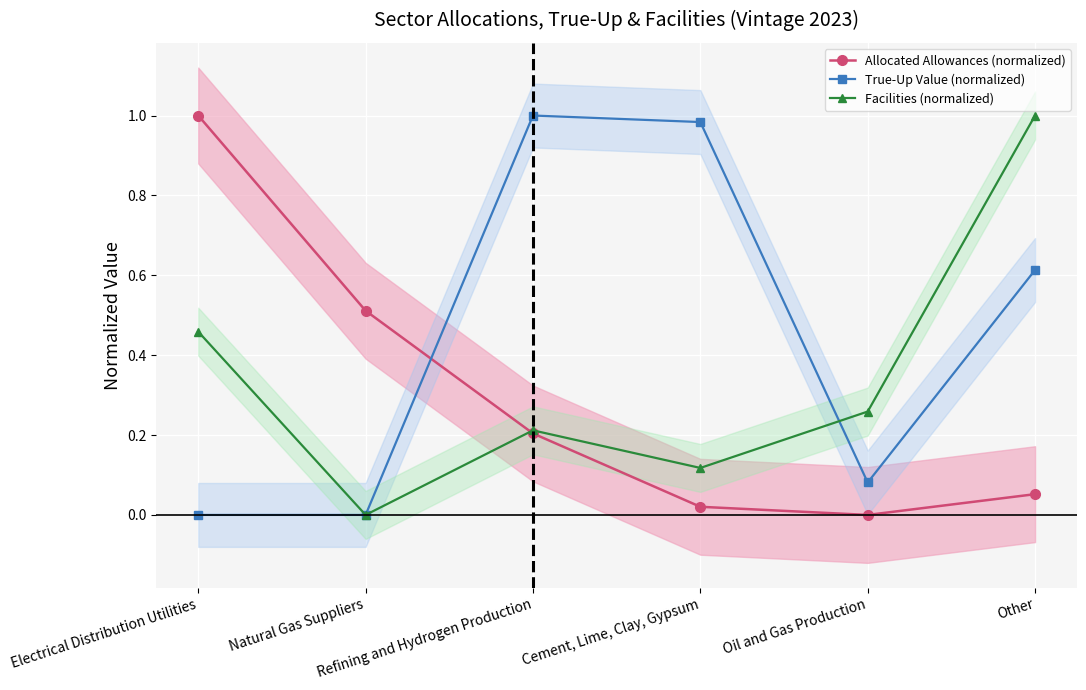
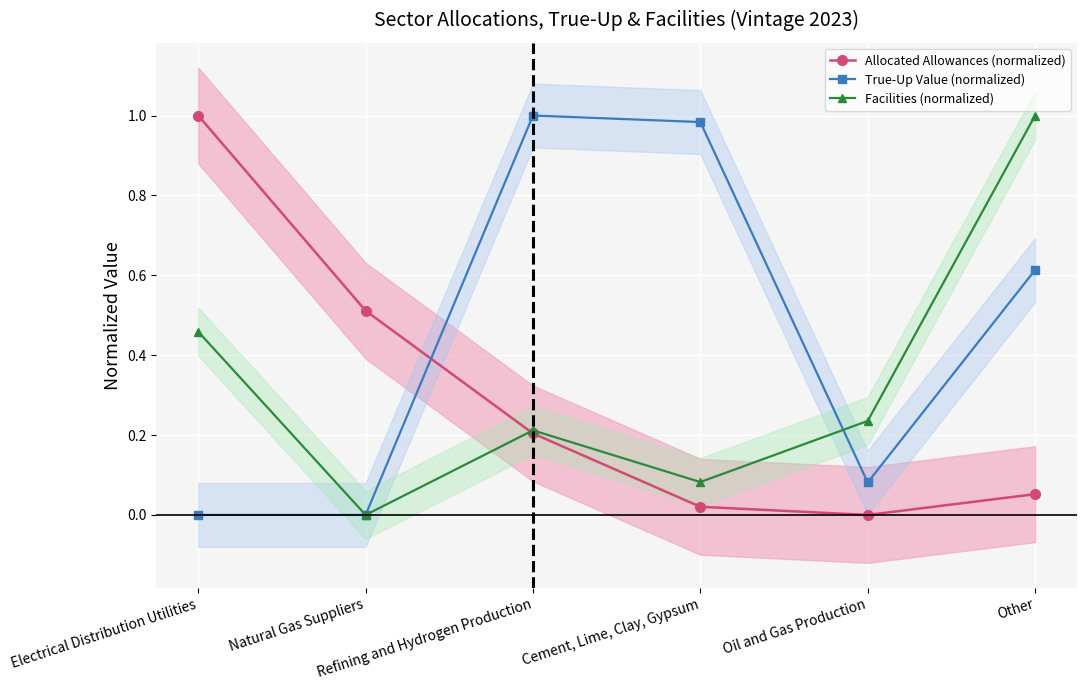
Facilities (normalized), Cement, Lime, Clay, Gypsum: 0.12 -> 0.08
Facilities (normalized), Oil and Gas Production: 0.26 -> 0.24
